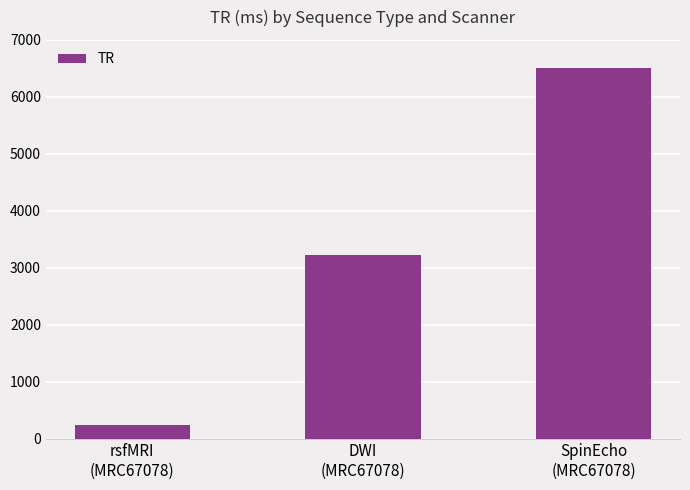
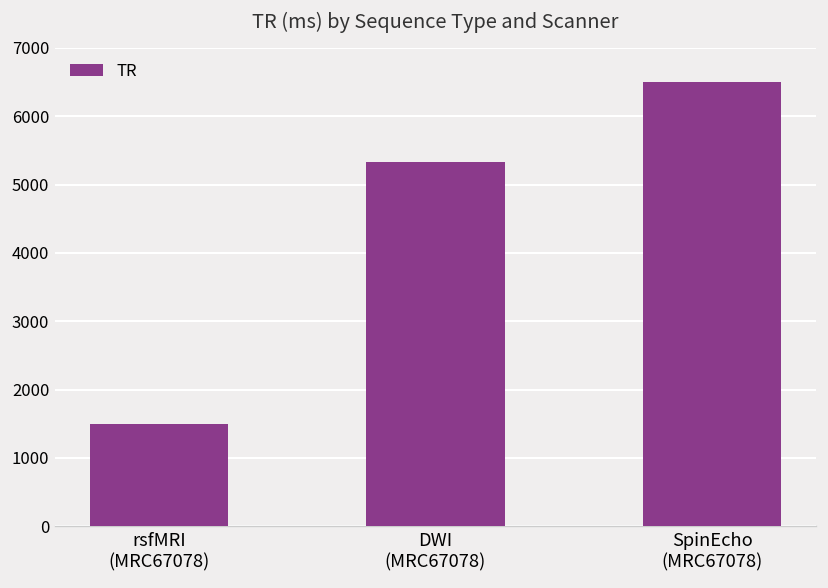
rsfMRI (MRC67078): 200 -> 1500
DWI (MRC67078): 3200 -> 5300
